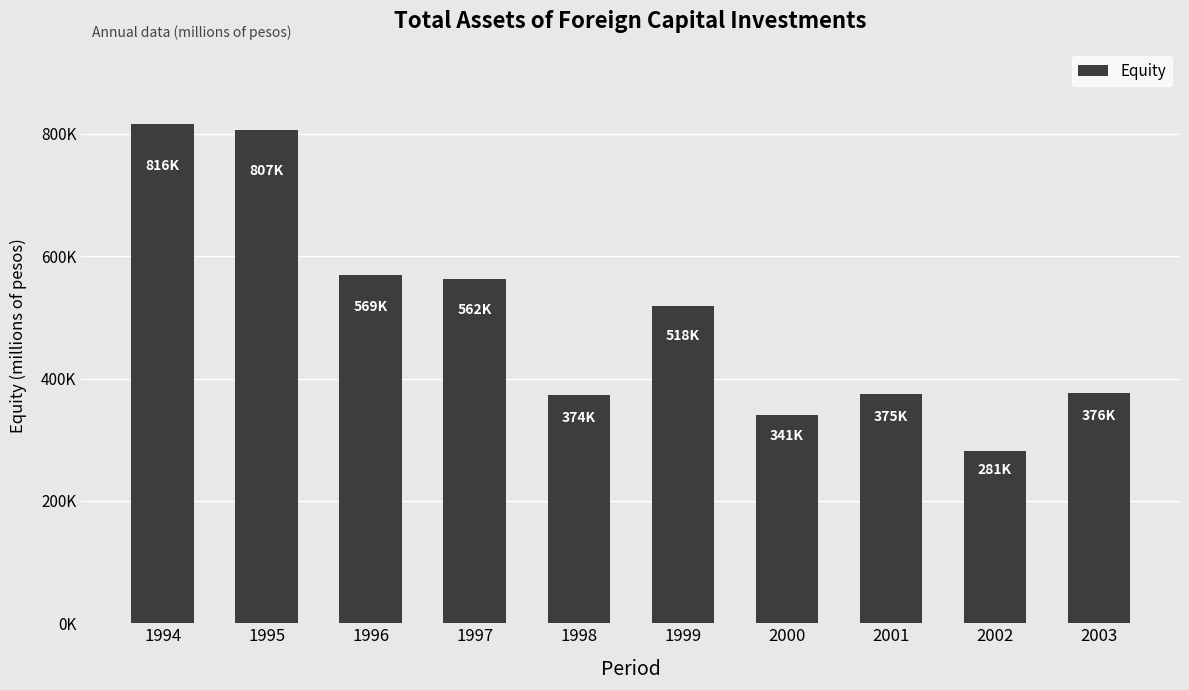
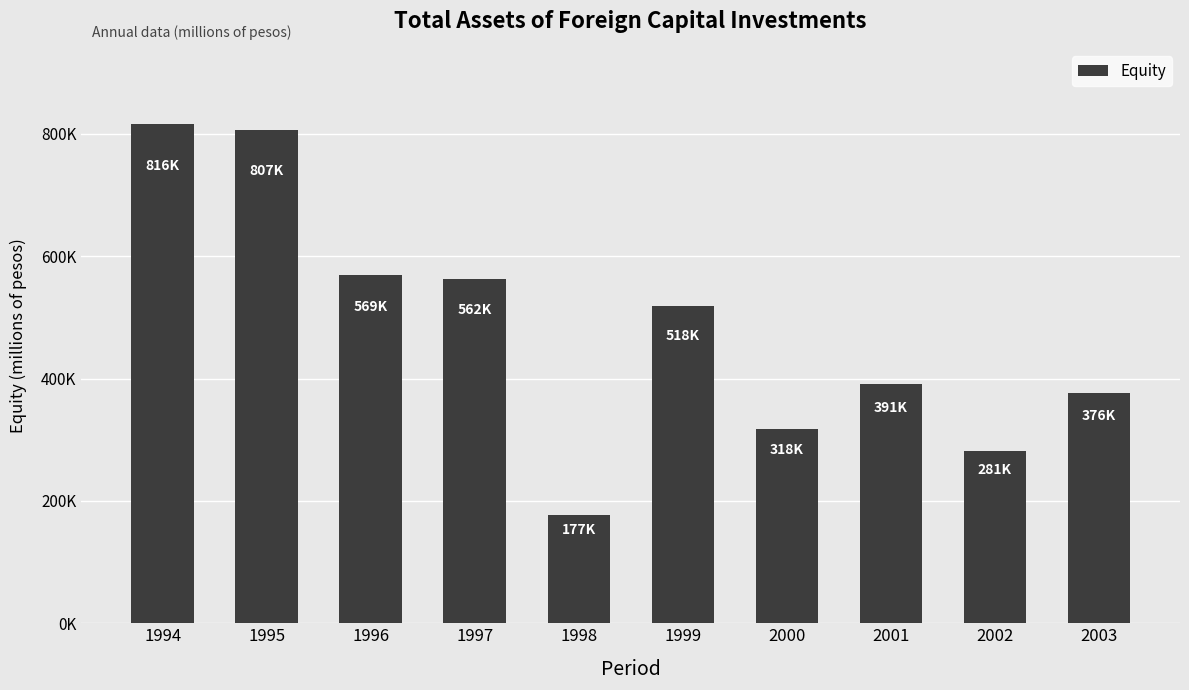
1998: 374K -> 177K
2000: 341K -> 318K
2001: 375K -> 391K
